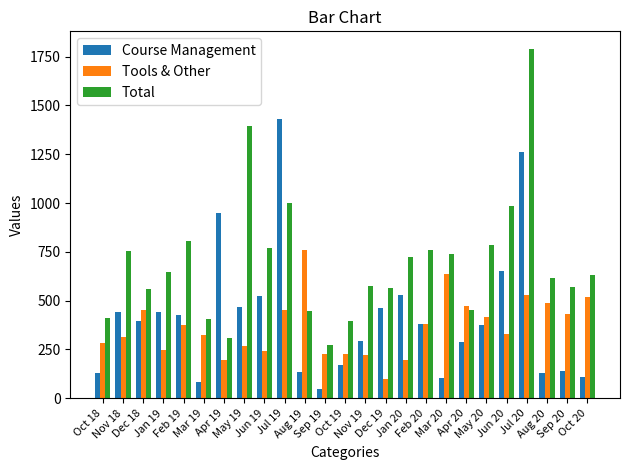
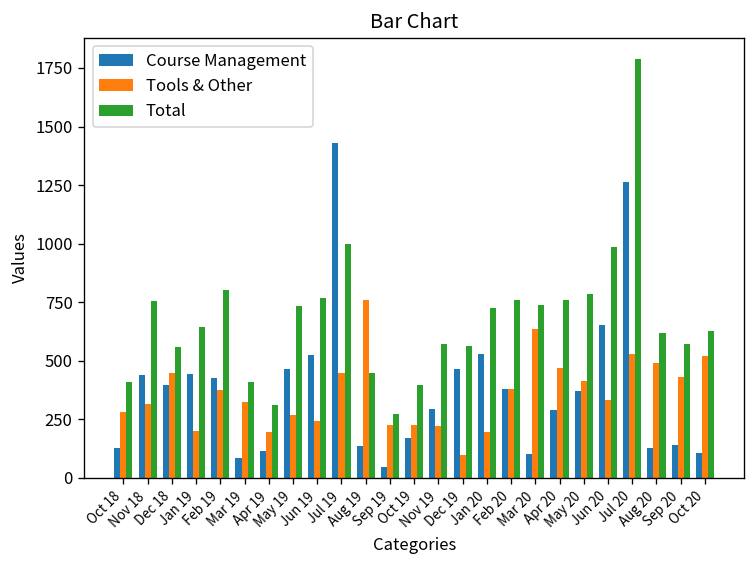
Tools & Other, Jan 19: 250 -> 200
Course Management, Apr 19: 950 -> 120
Total, May 19: 1400 -> 730
Total, Apr 20: 450 -> 760
